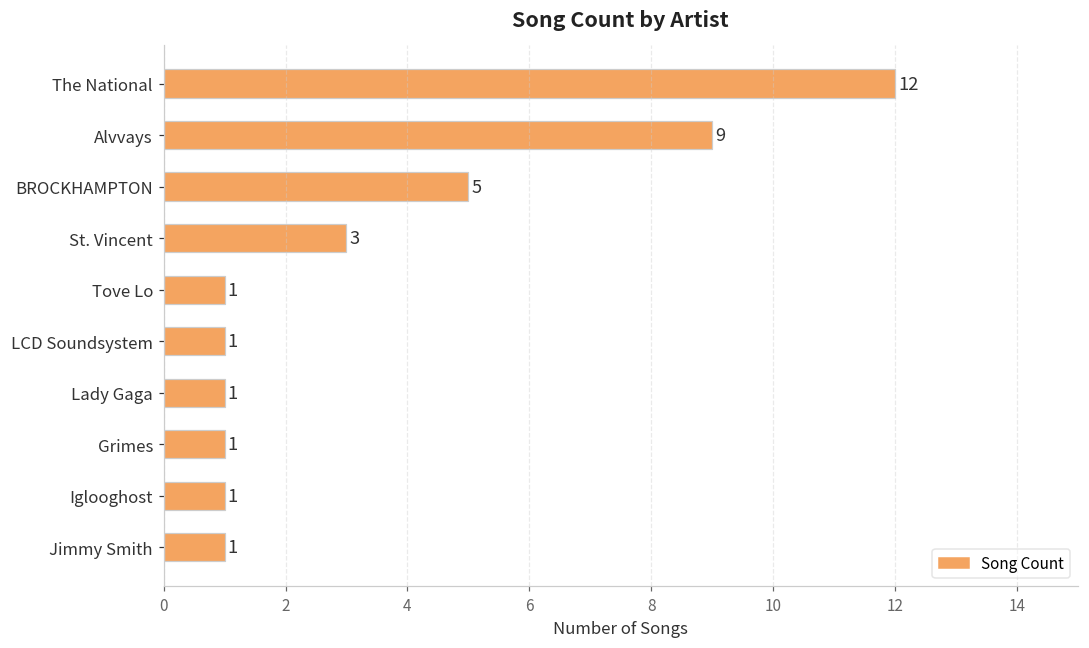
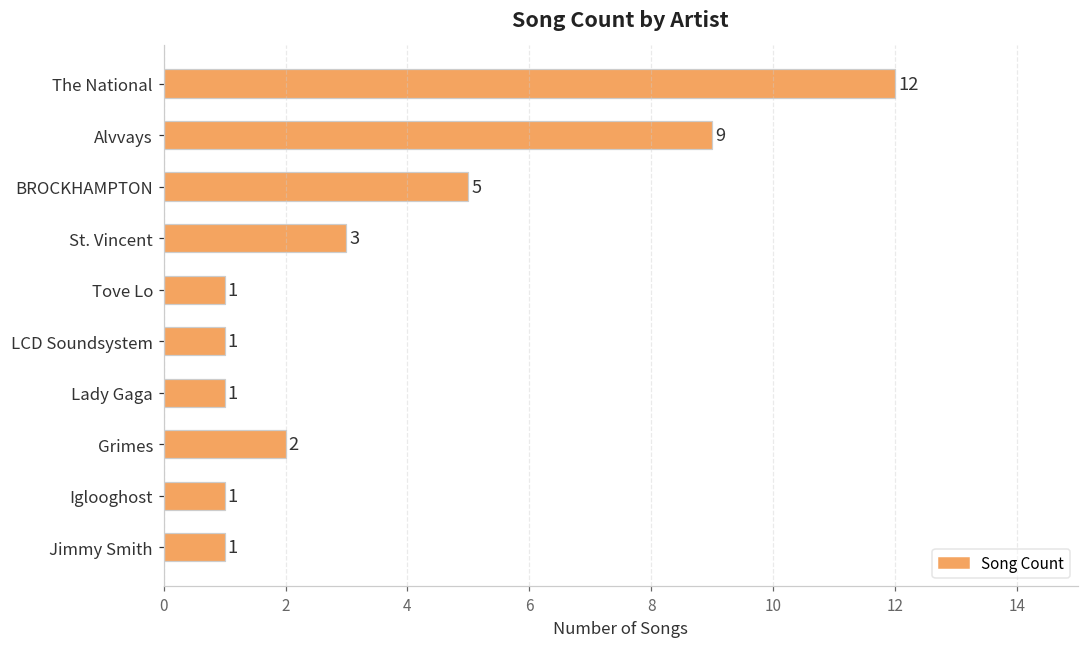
Grimes: 1 -> 2
